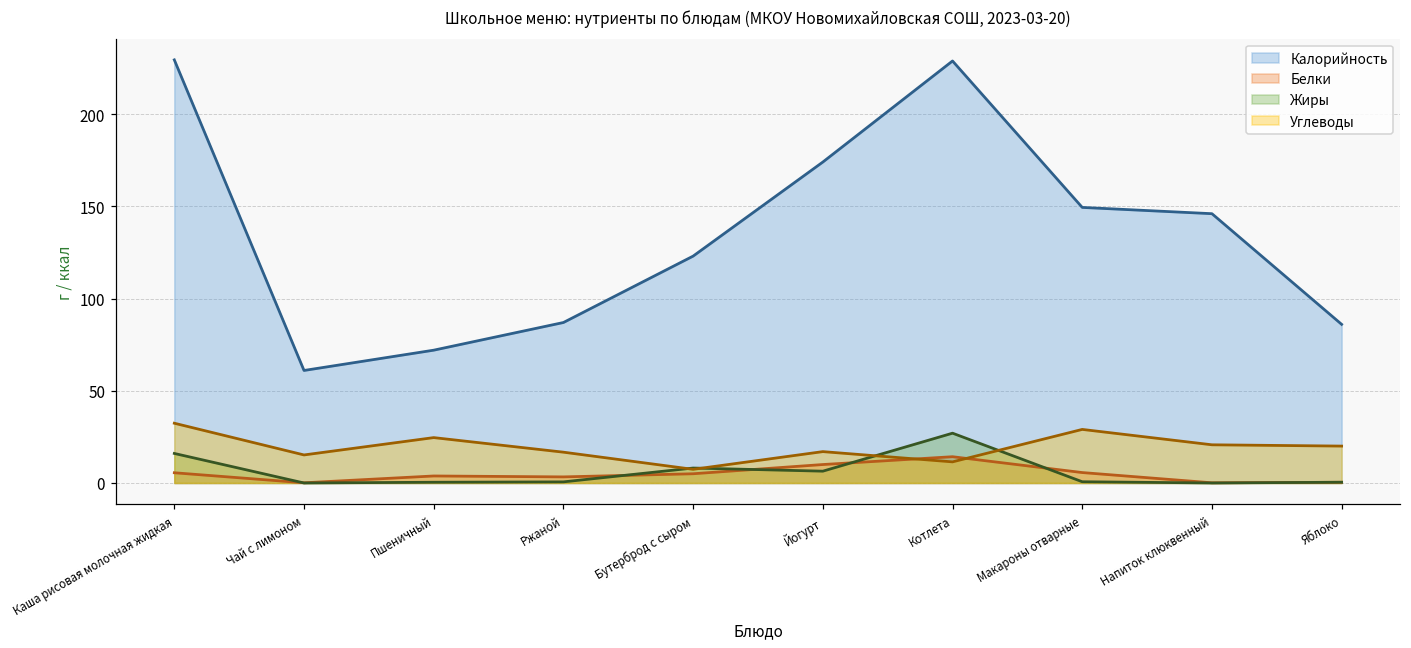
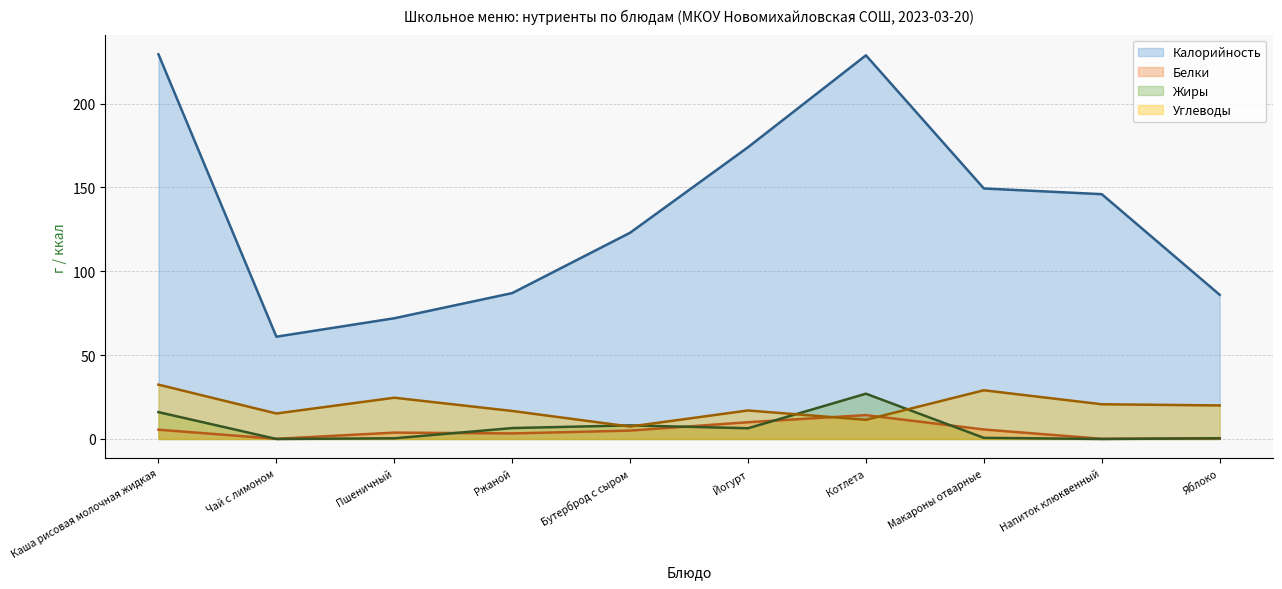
Жиры, Ржаной: 1 -> 7
